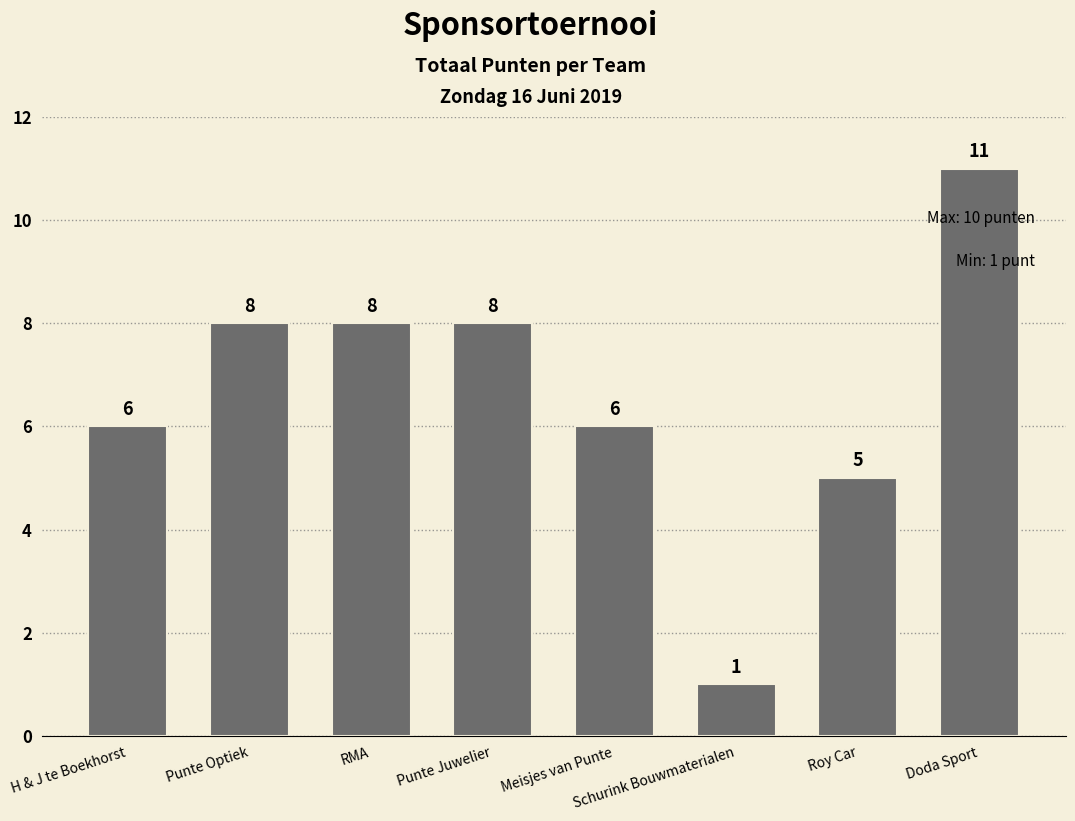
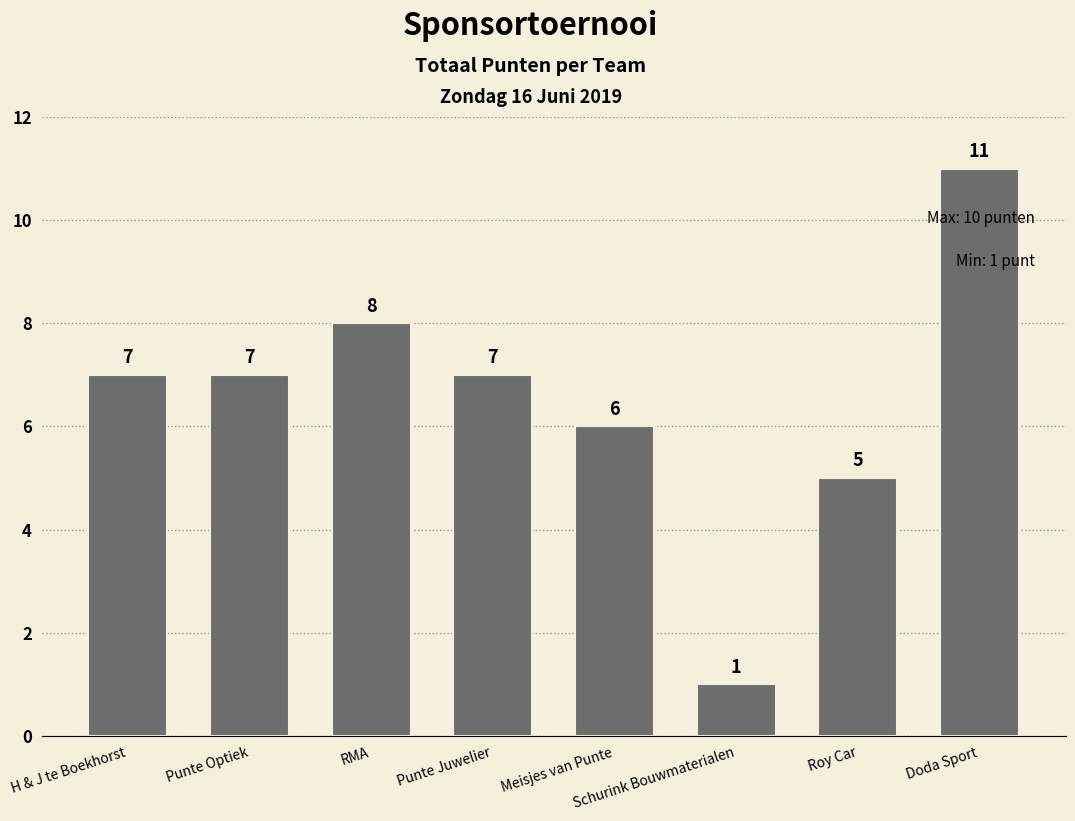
H & J te Boekhorst: 6 -> 7
Punte Optiek: 8 -> 7
Punte Juwelier: 8 -> 7
